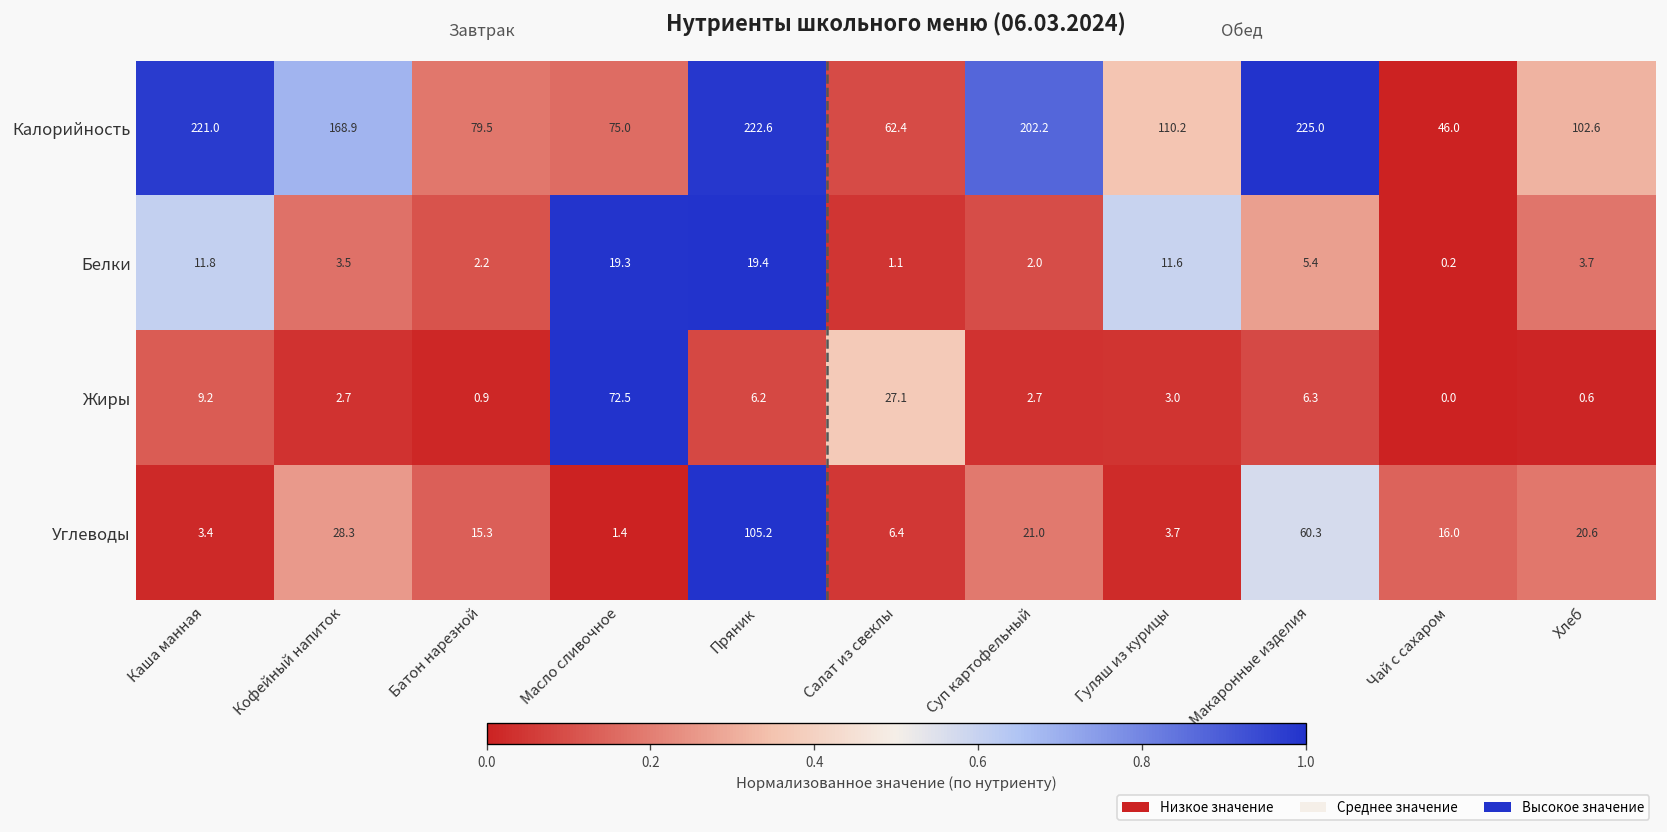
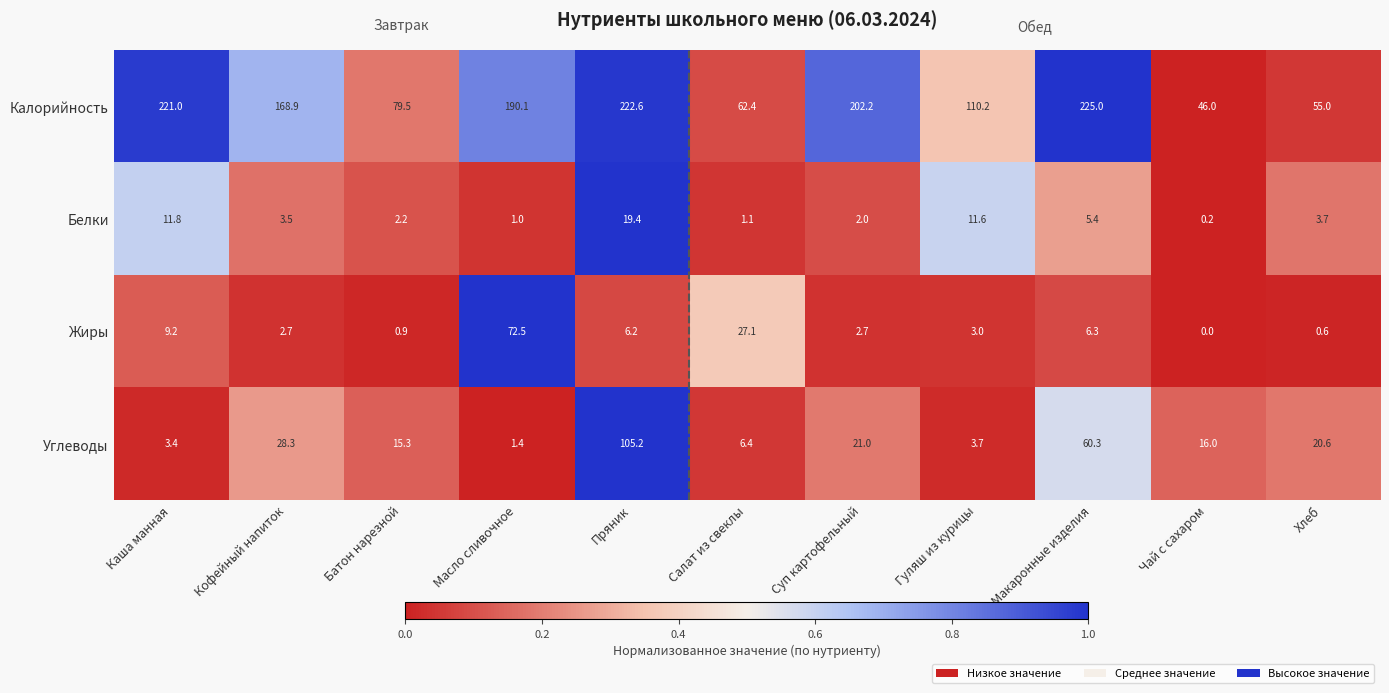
Калорийность, Масло сливочное: 75.0 -> 190.1
Калорийность, Хлеб: 102.6 -> 55.0
Белки, Масло сливочное: 19.3 -> 1.0
